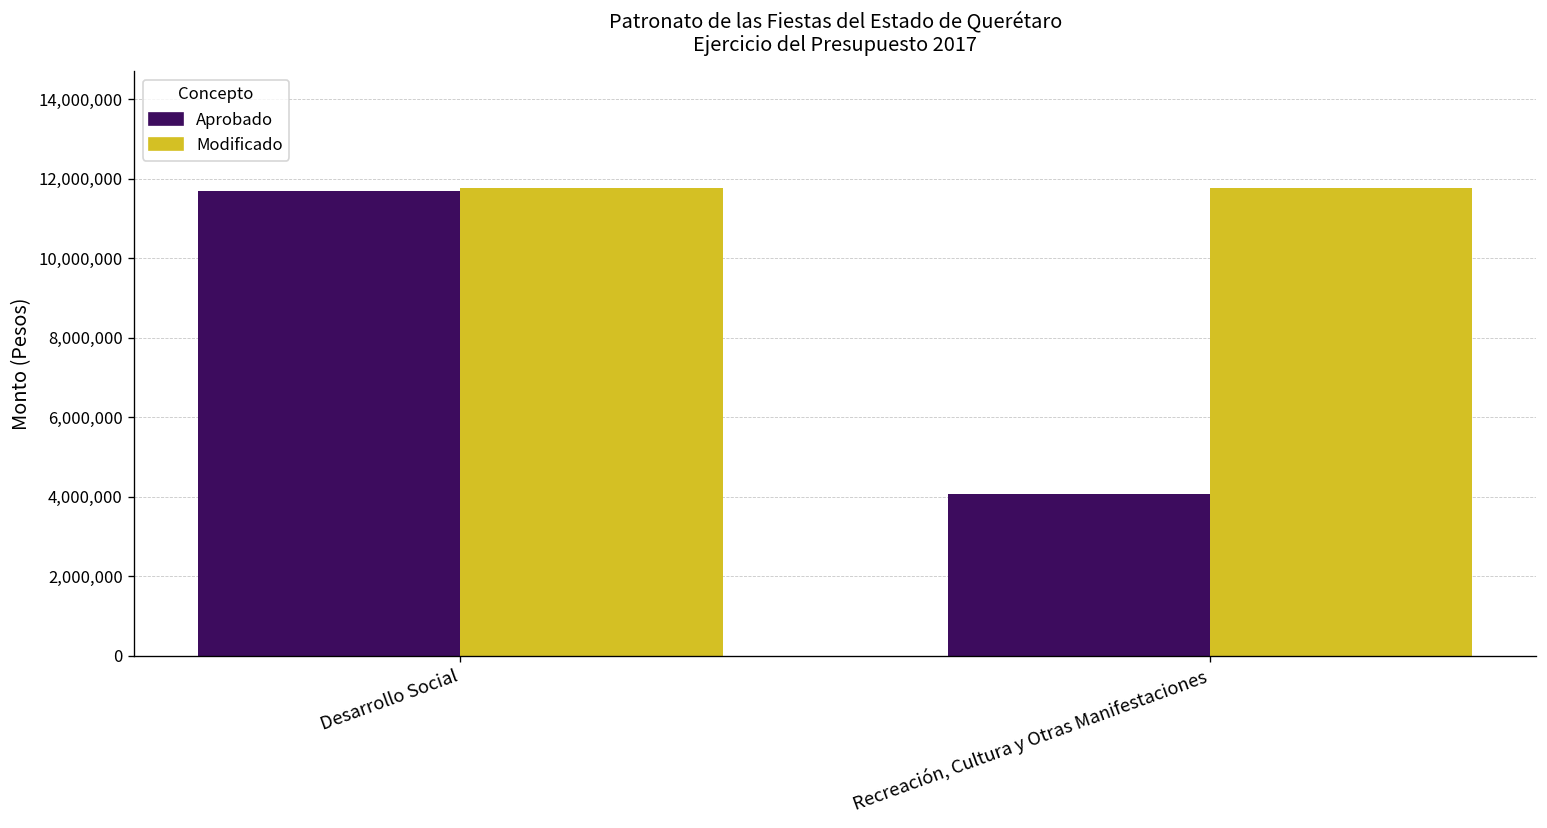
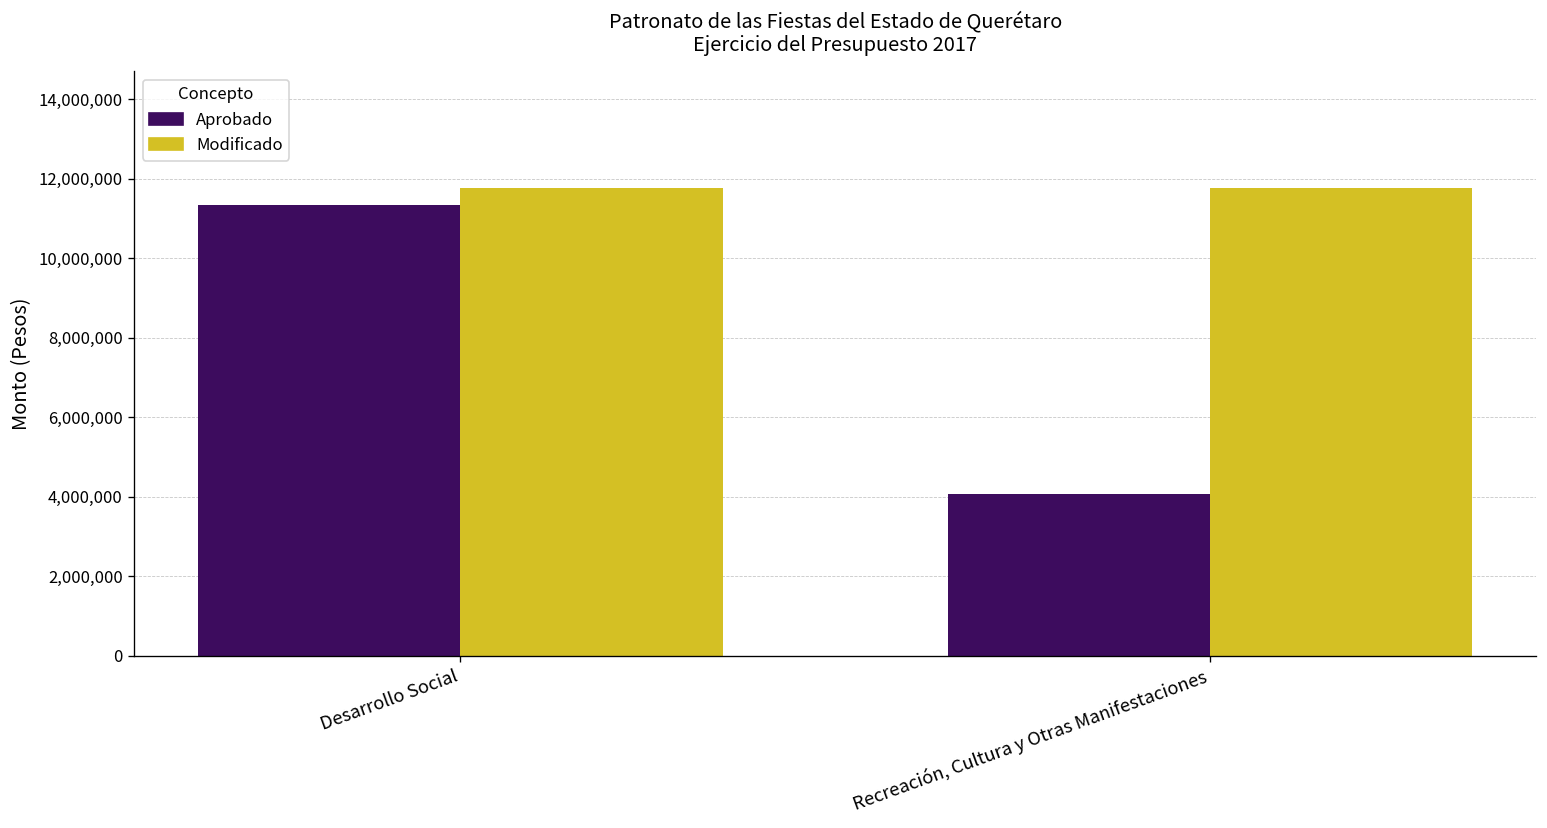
Aprobado, Desarrollo Social: 11,700,000 -> 11,300,000
